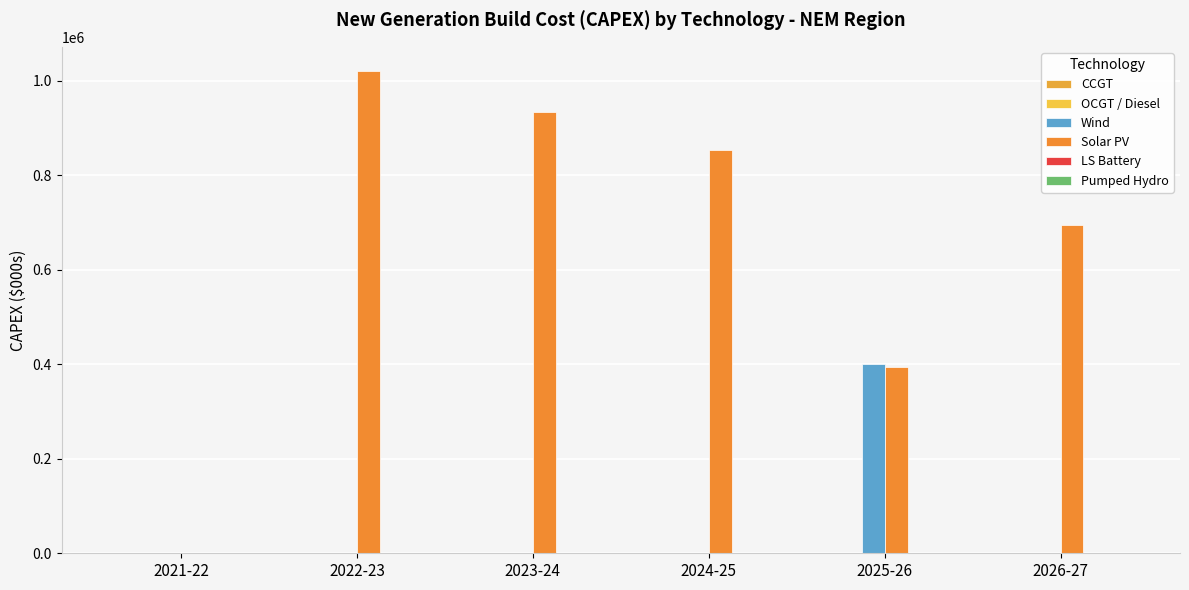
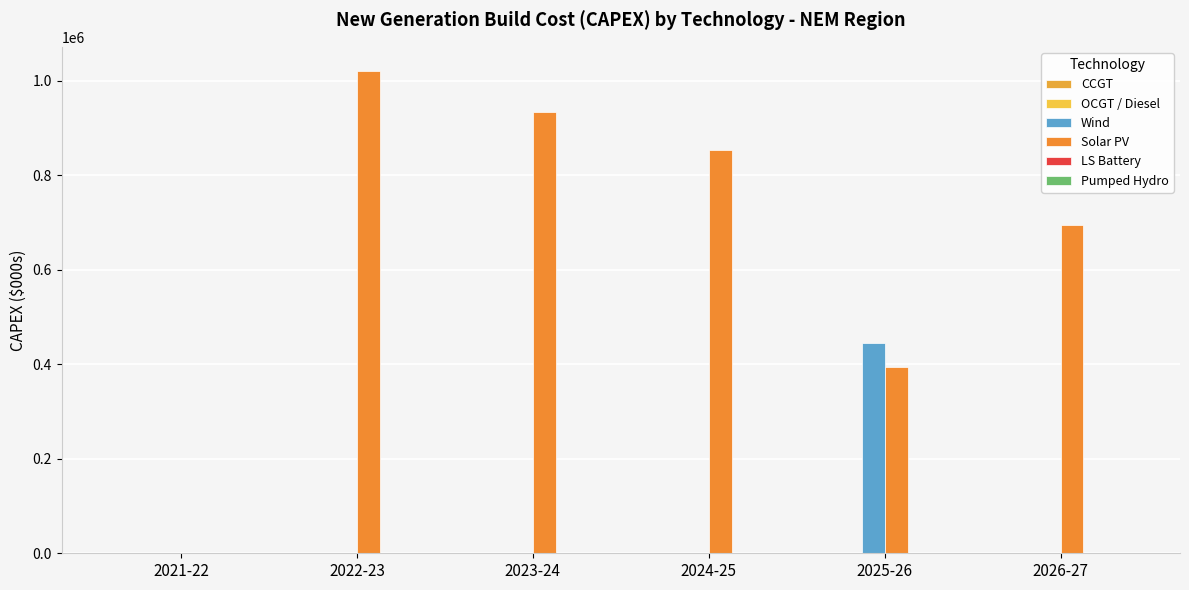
Wind, 2025-26: 400000 -> 450000
